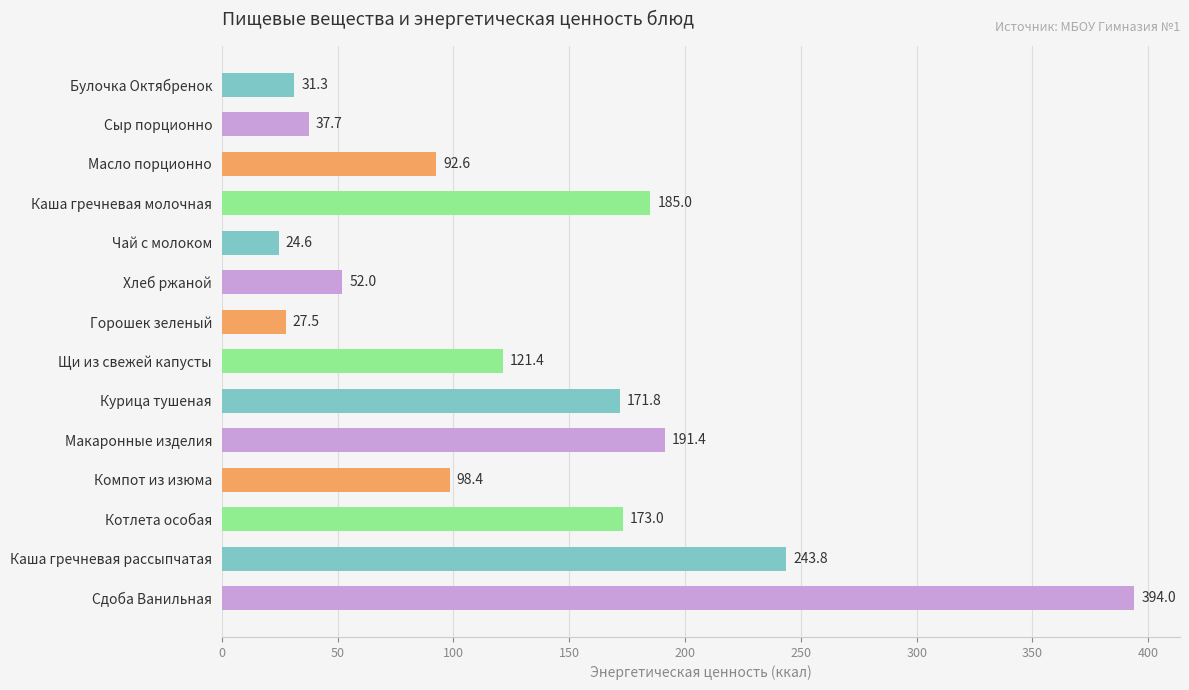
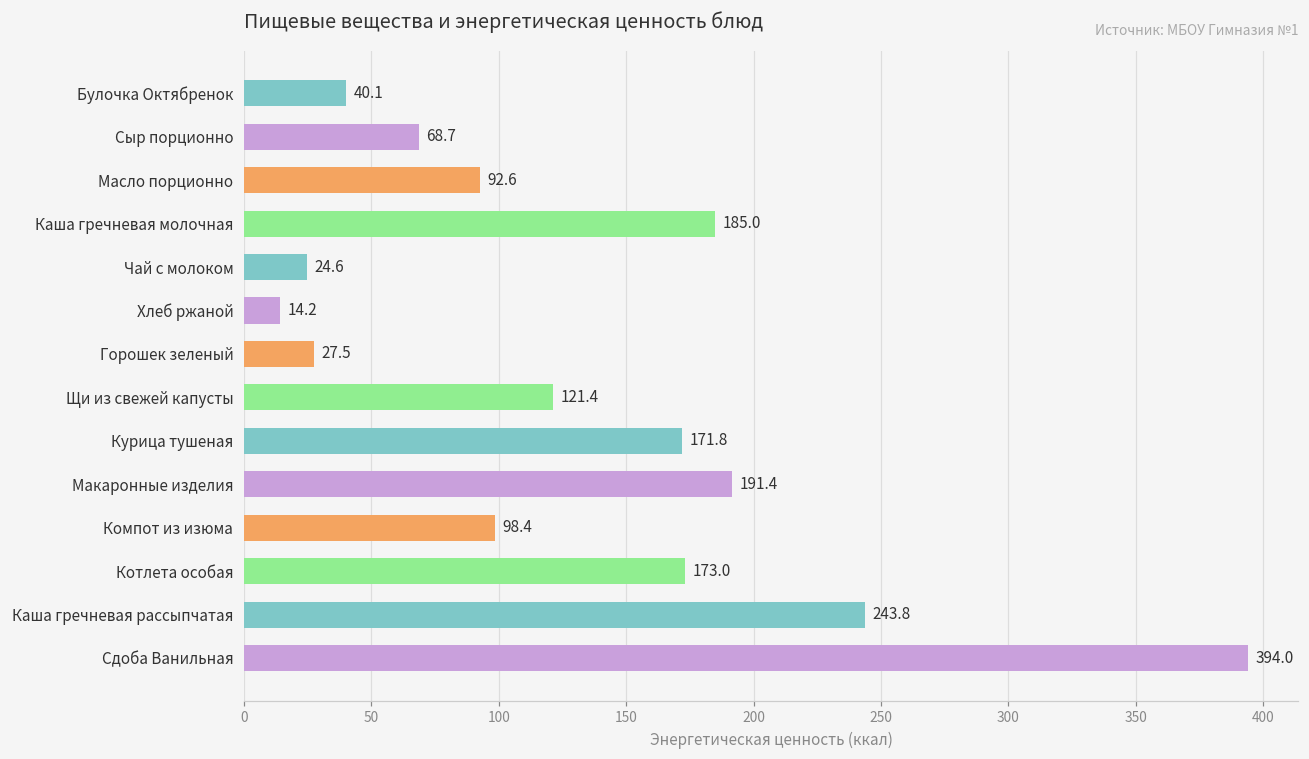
Булочка Октябренок: 31.3 -> 40.1
Сыр порционно: 37.7 -> 68.7
Хлеб ржаной: 52.0 -> 14.2
